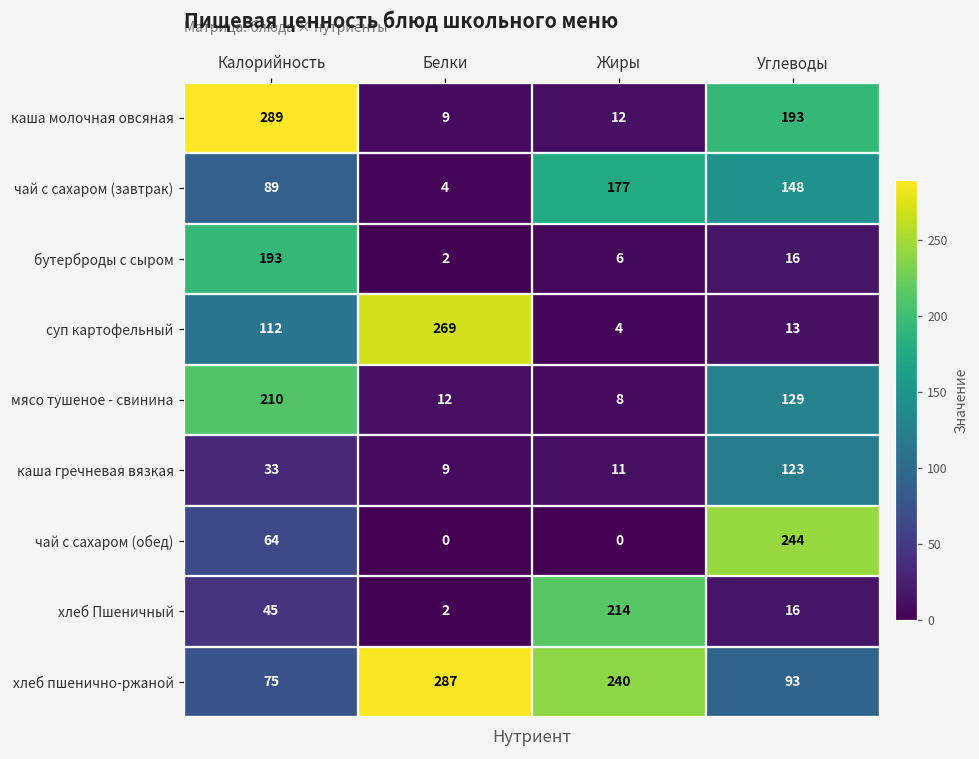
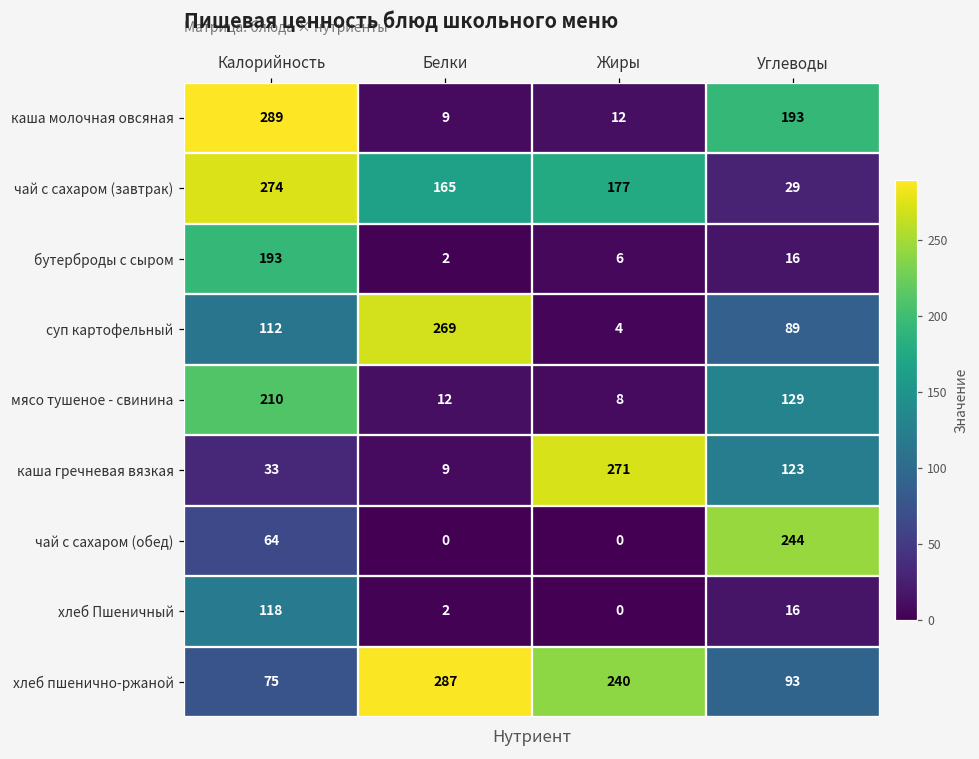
чай с сахаром (завтрак), Калорийность: 89 -> 274
чай с сахаром (завтрак), Белки: 4 -> 165
чай с сахаром (завтрак), Углеводы: 148 -> 29
суп картофельный, Углеводы: 13 -> 89
каша гречневая вязкая, Жиры: 11 -> 271
хлеб Пшеничный, Калорийность: 45 -> 118
хлеб Пшеничный, Жиры: 214 -> 0
